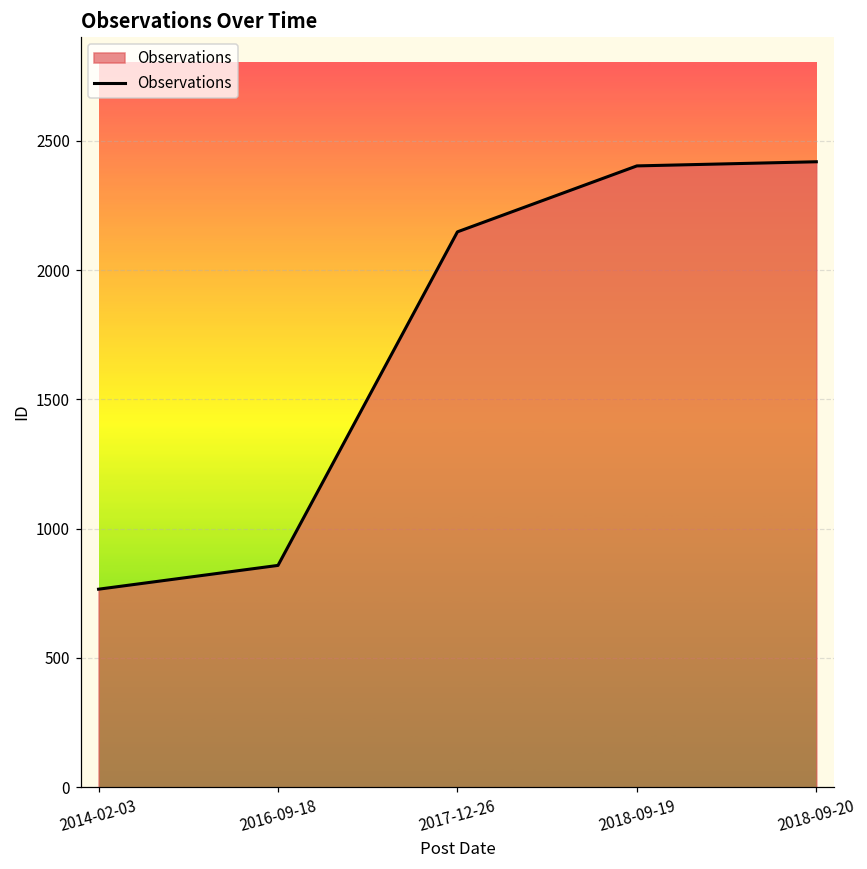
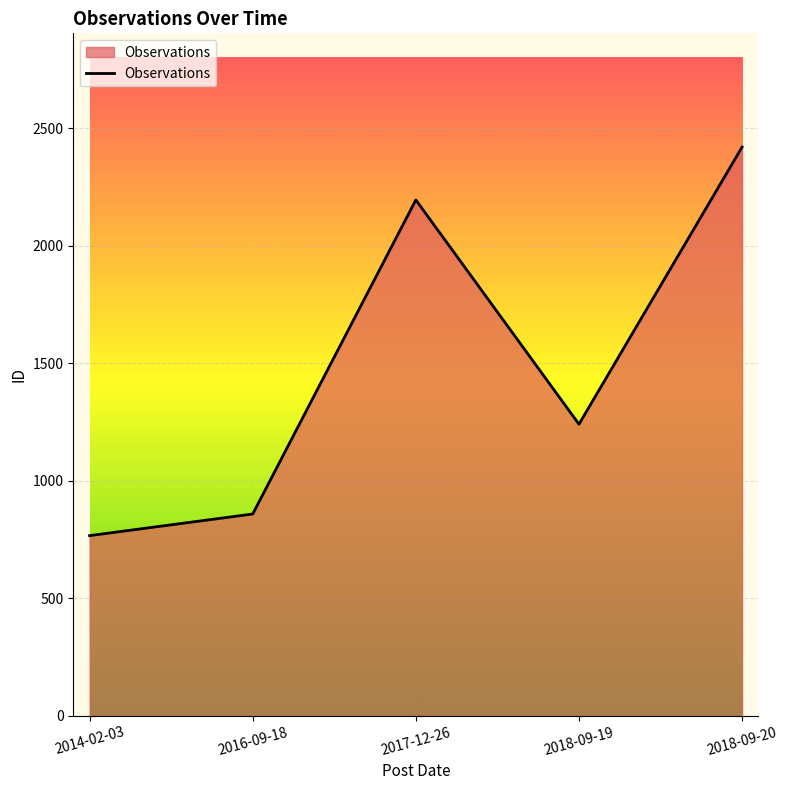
2017-12-26: 2150 -> 2190
2018-09-19: 2400 -> 1240
